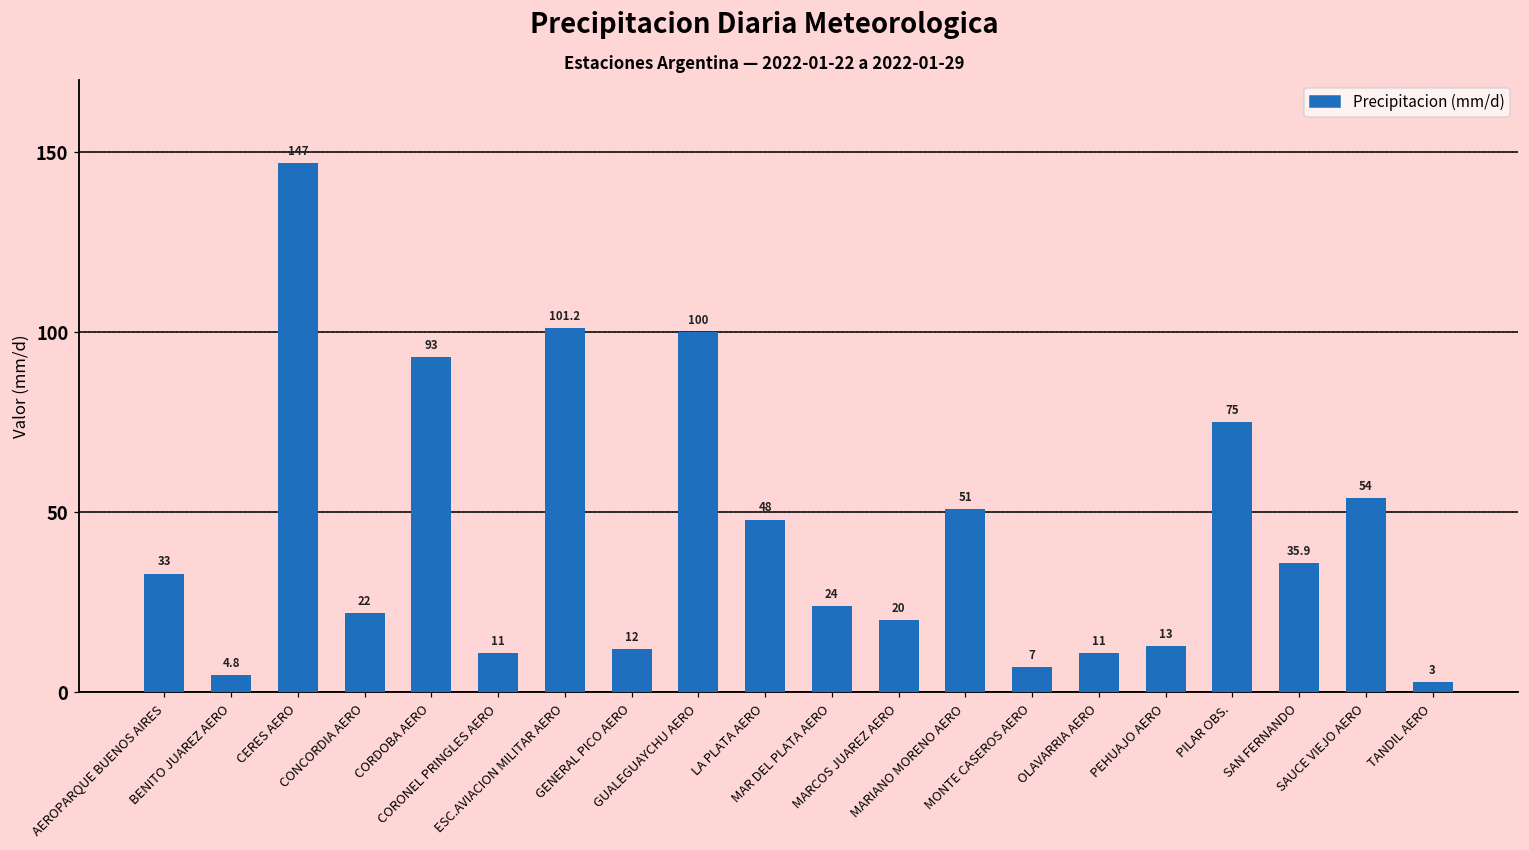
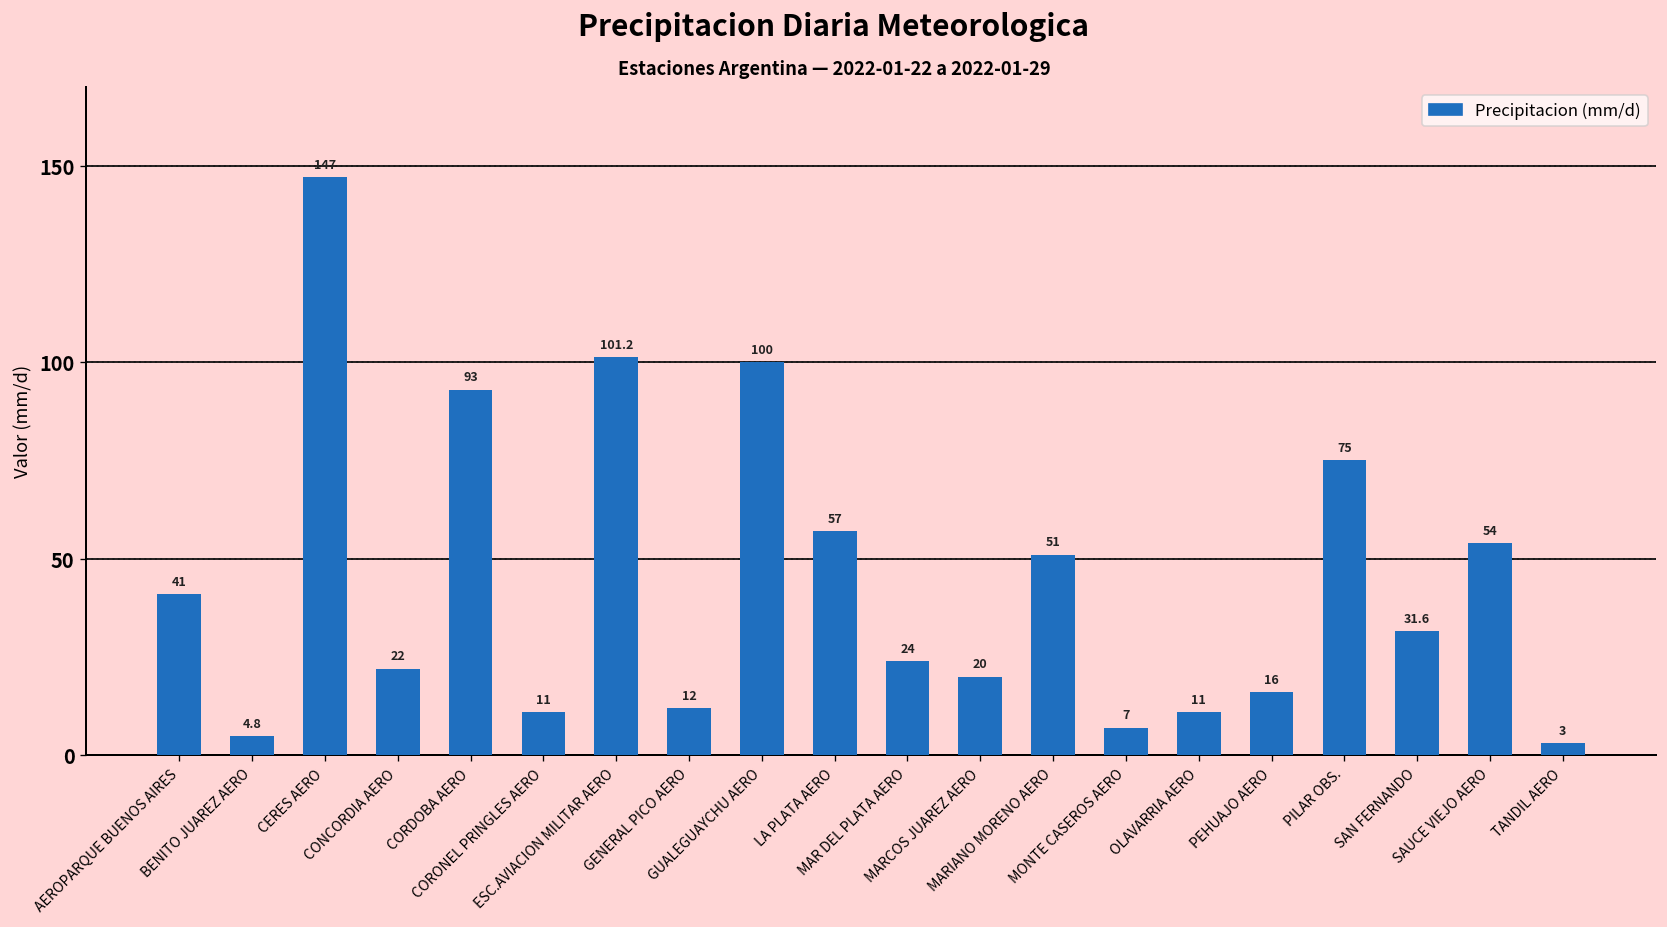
AEROPARQUE BUENOS AIRES: 33 -> 41
LA PLATA AERO: 48 -> 57
PEHUAJO AERO: 13 -> 16
SAN FERNANDO: 35.9 -> 31.6
